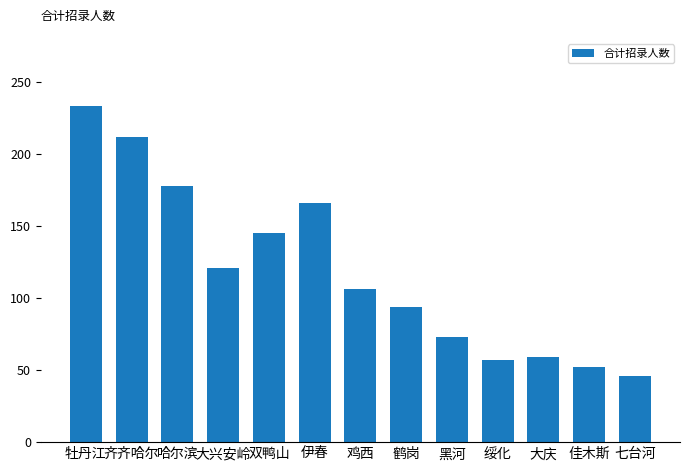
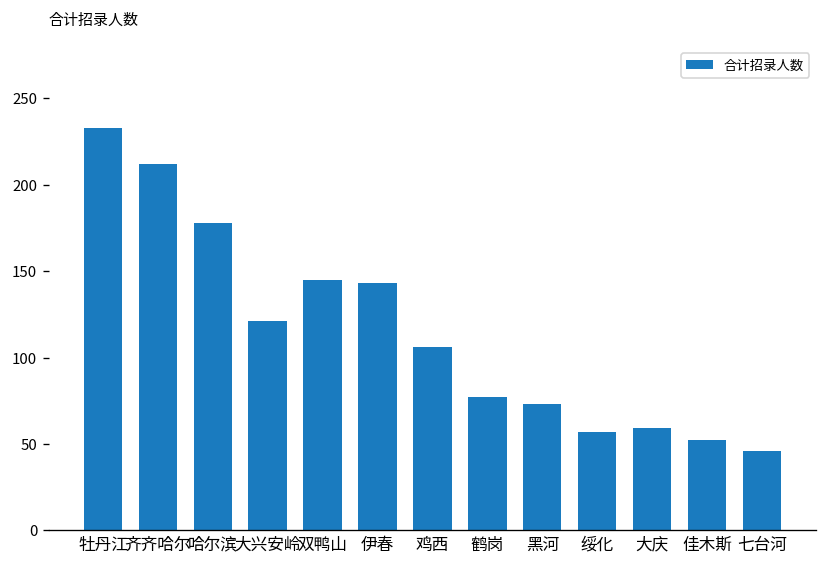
伊春: 166 -> 143
鹤岗: 94 -> 77
